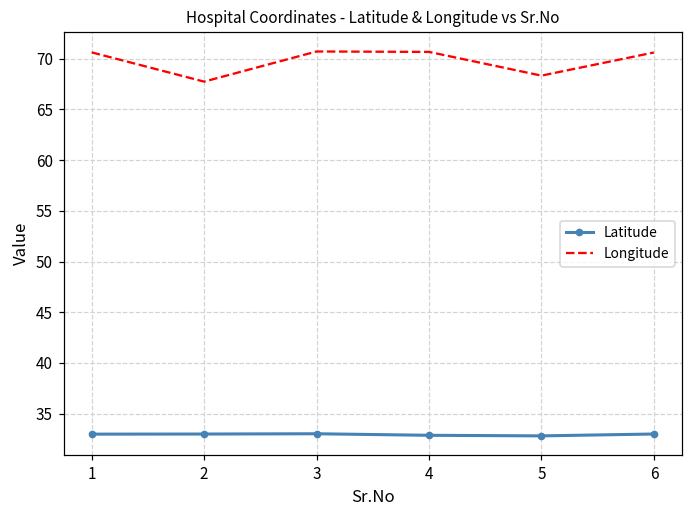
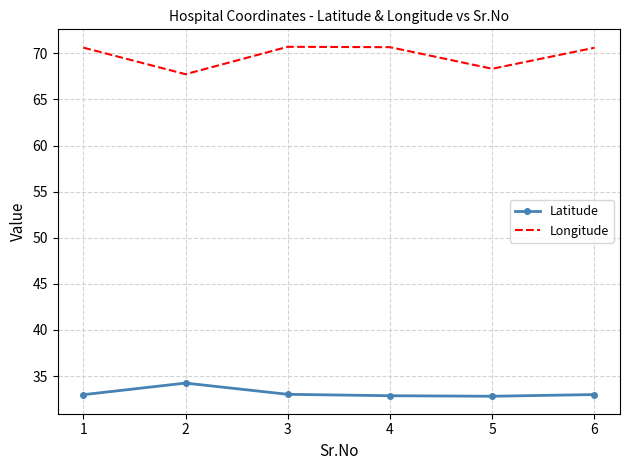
Latitude, 2: 33 -> 34
